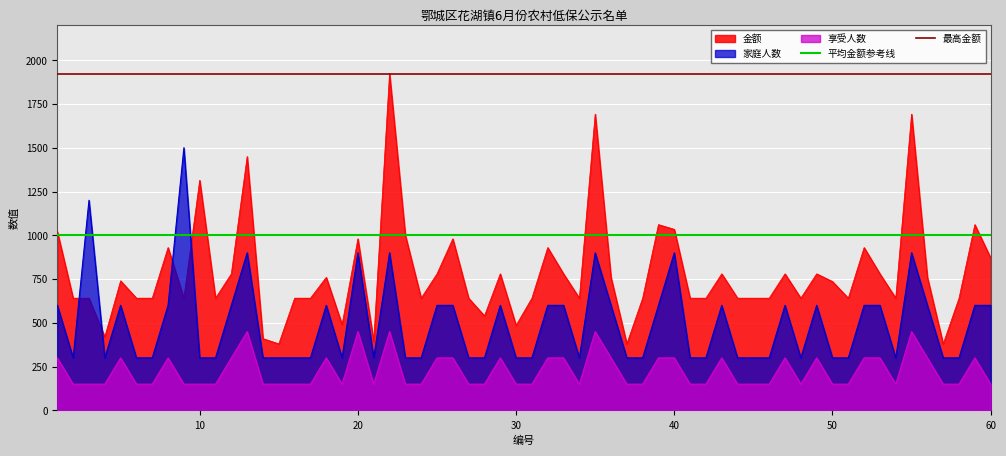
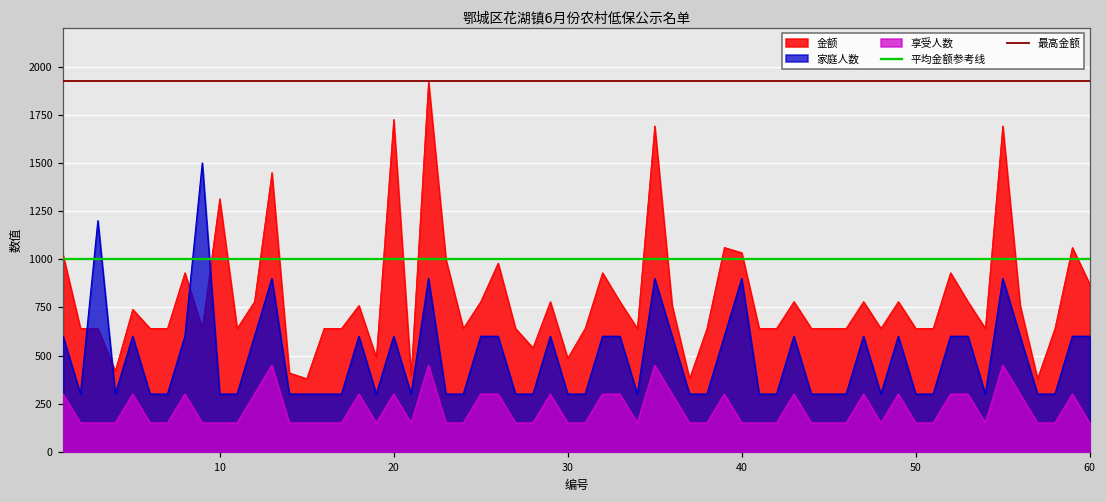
金额, 20: 980 -> 1730
家庭人数, 20: 900 -> 600
享受人数, 20: 450 -> 300
享受人数, 40: 300 -> 150
金额, 50: 740 -> 640
